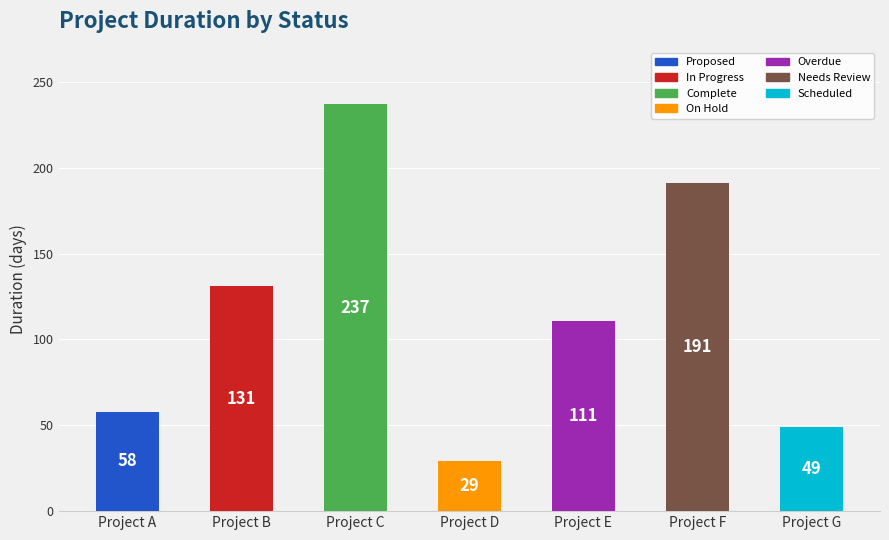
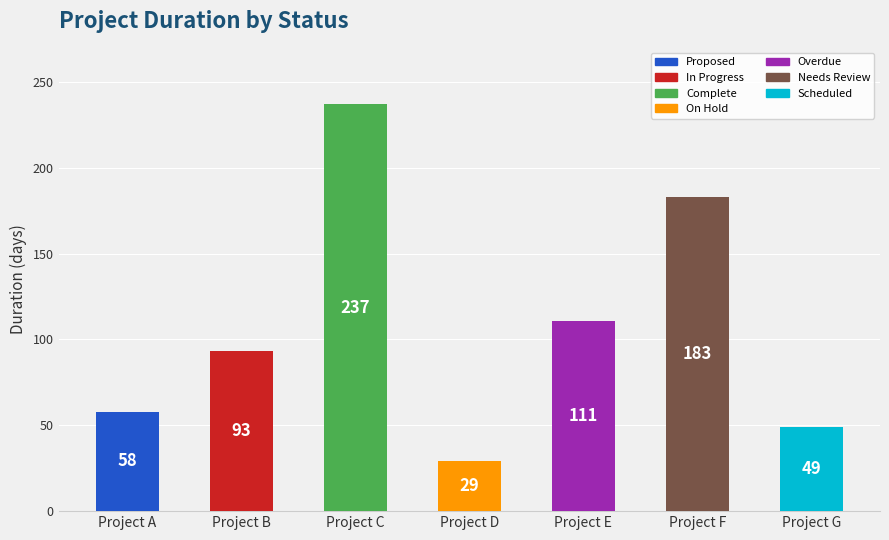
Project B: 131 -> 93
Project F: 191 -> 183
